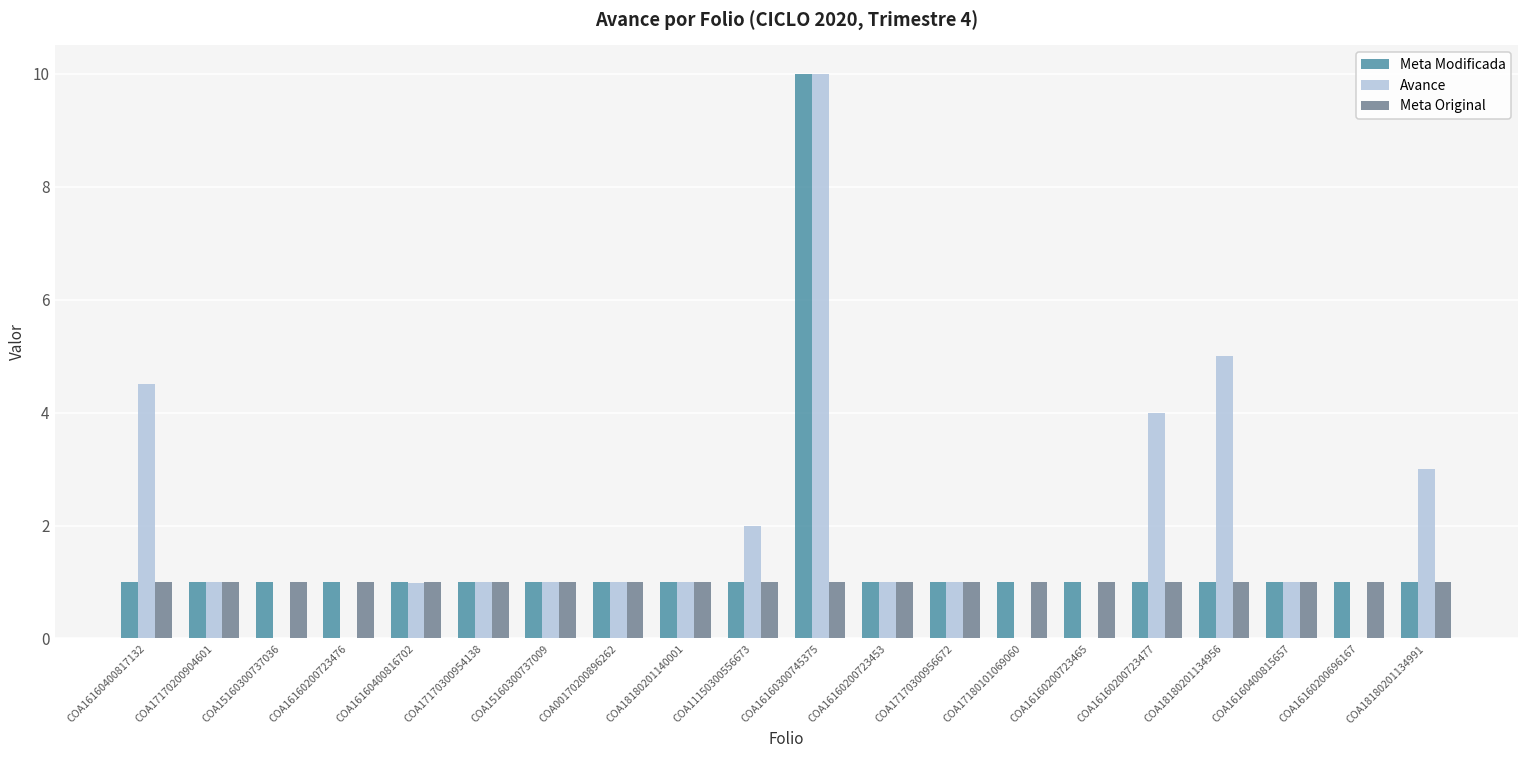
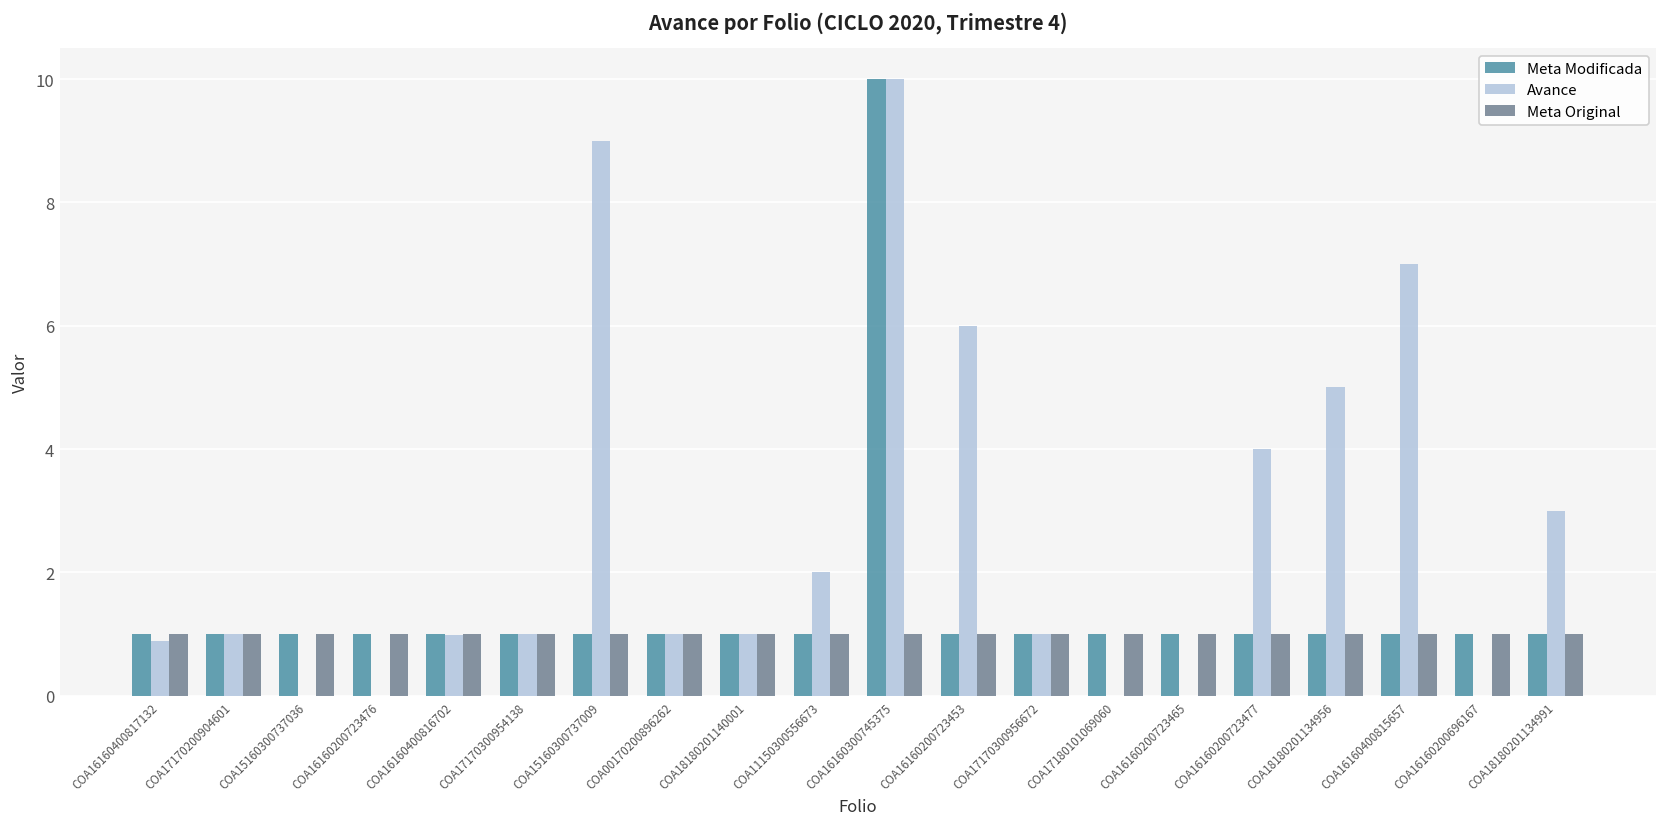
Avance, COA16160400817132: 4.5 -> 0.9
Avance, COA15160300737009: 1 -> 9
Avance, COA16160200723453: 1 -> 6
Avance, COA16160400815657: 1 -> 7
